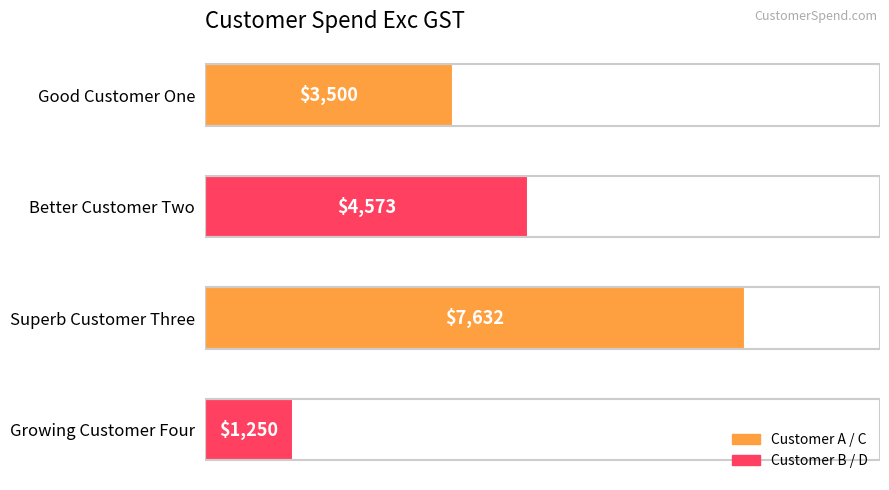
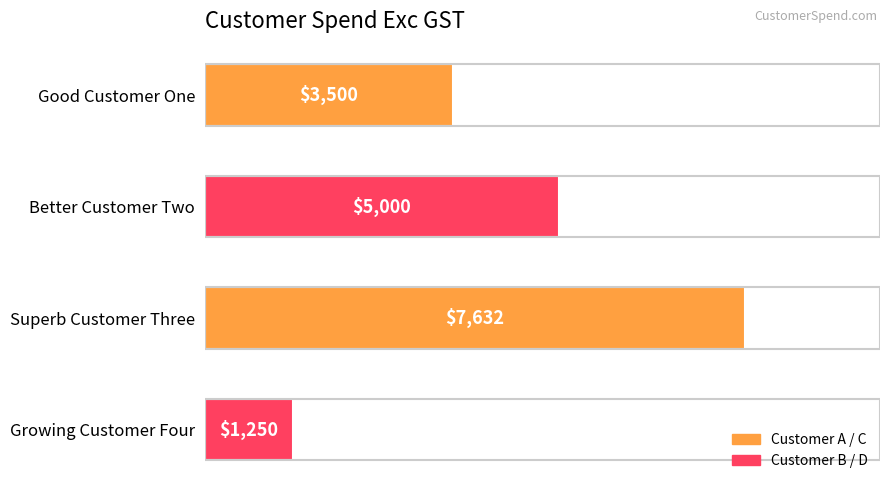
Better Customer Two: $4,573 -> $5,000
